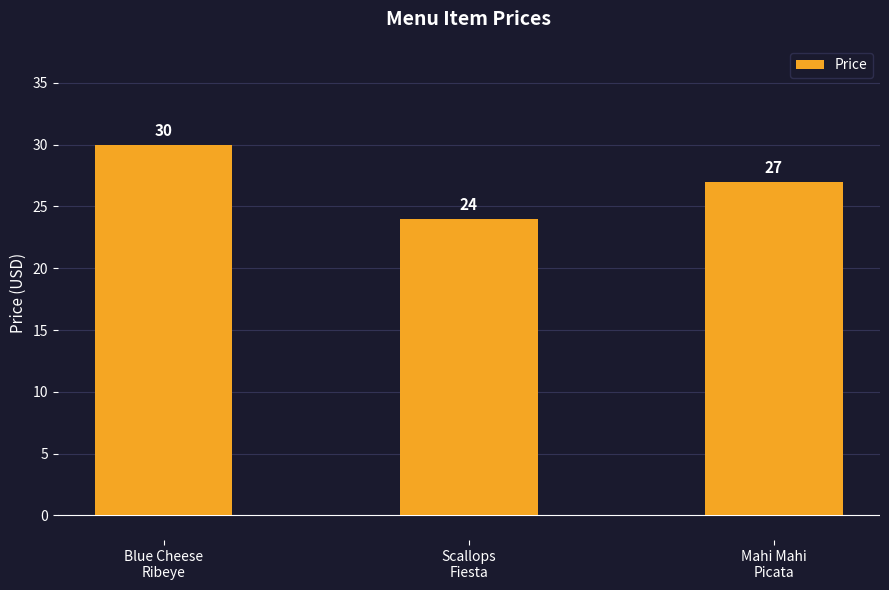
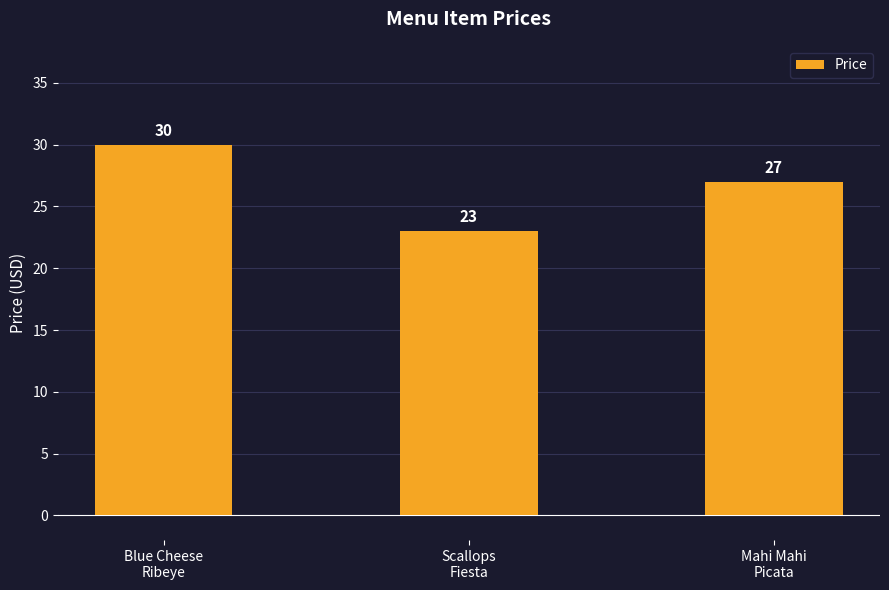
Scallops Fiesta: 24 -> 23
